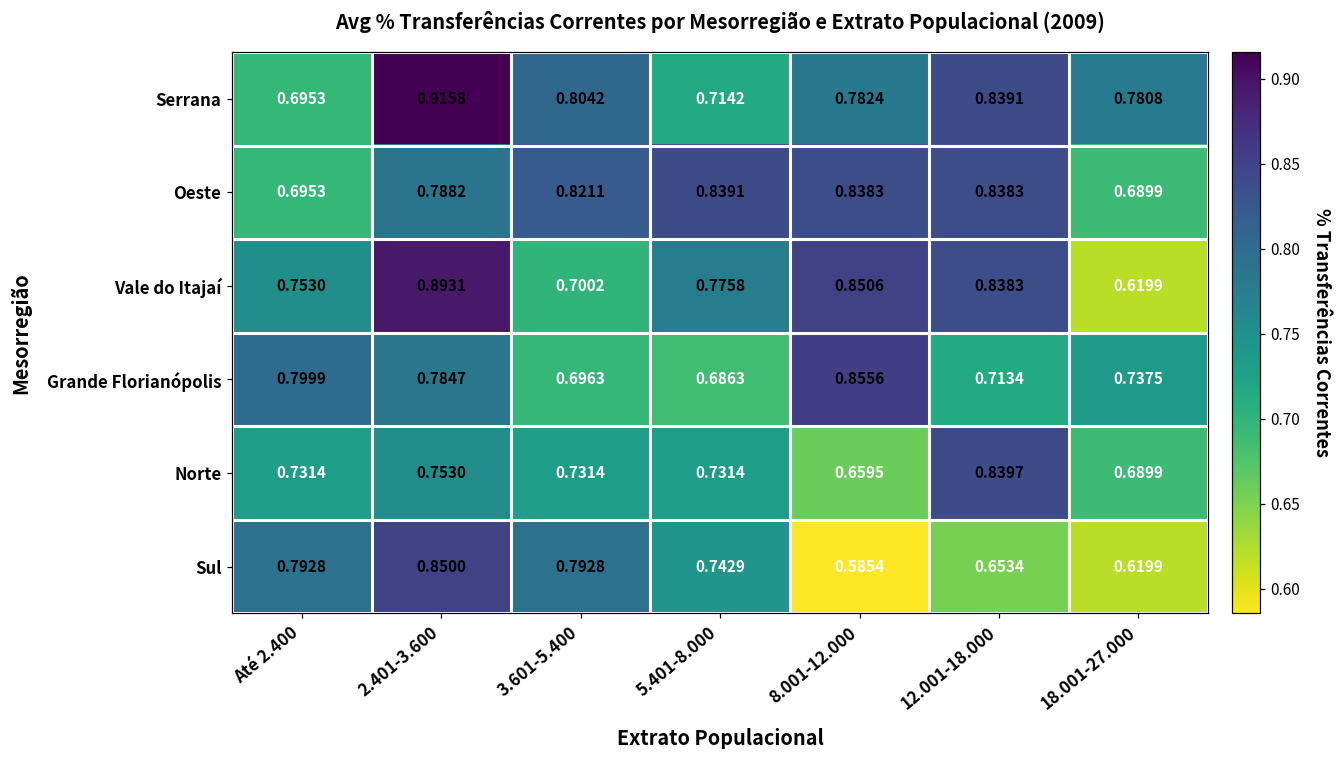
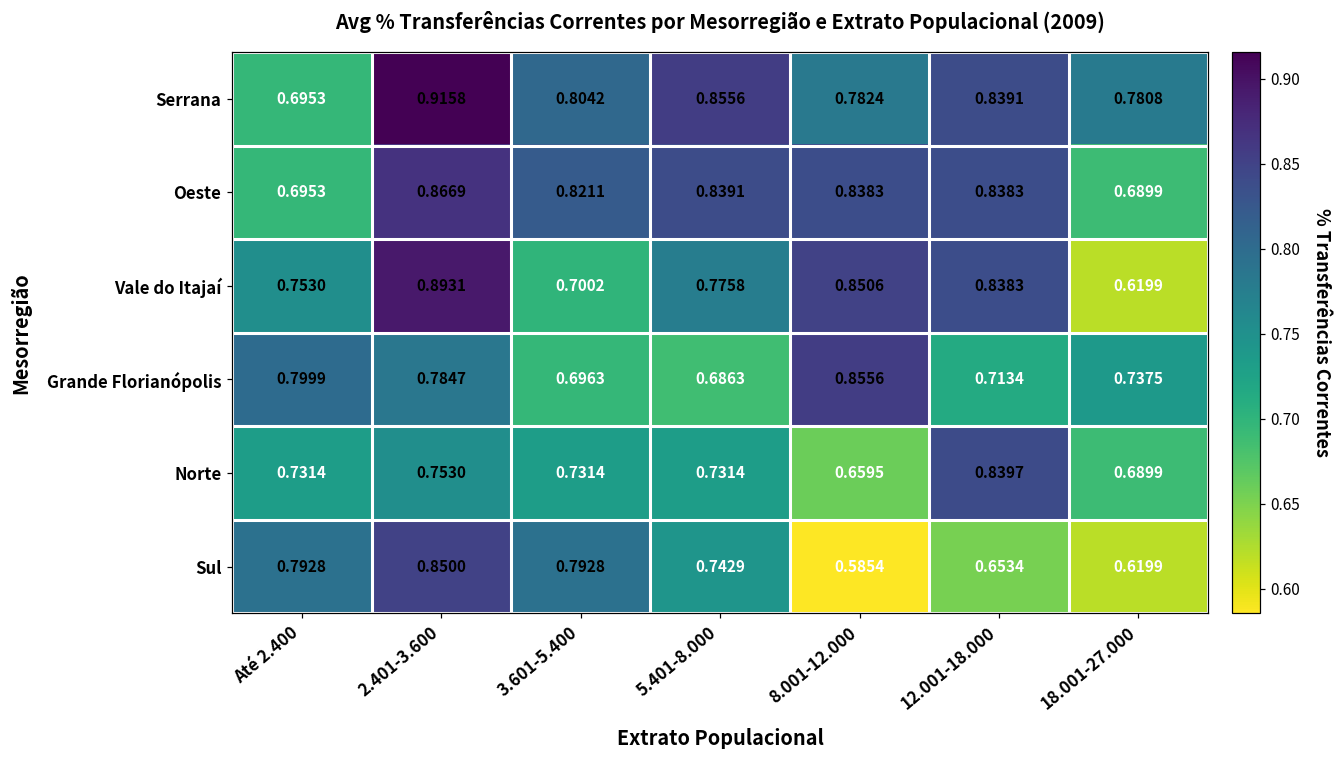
Serrana, 5.401-8.000: 0.7142 -> 0.8556
Oeste, 2.401-3.600: 0.7882 -> 0.8669
